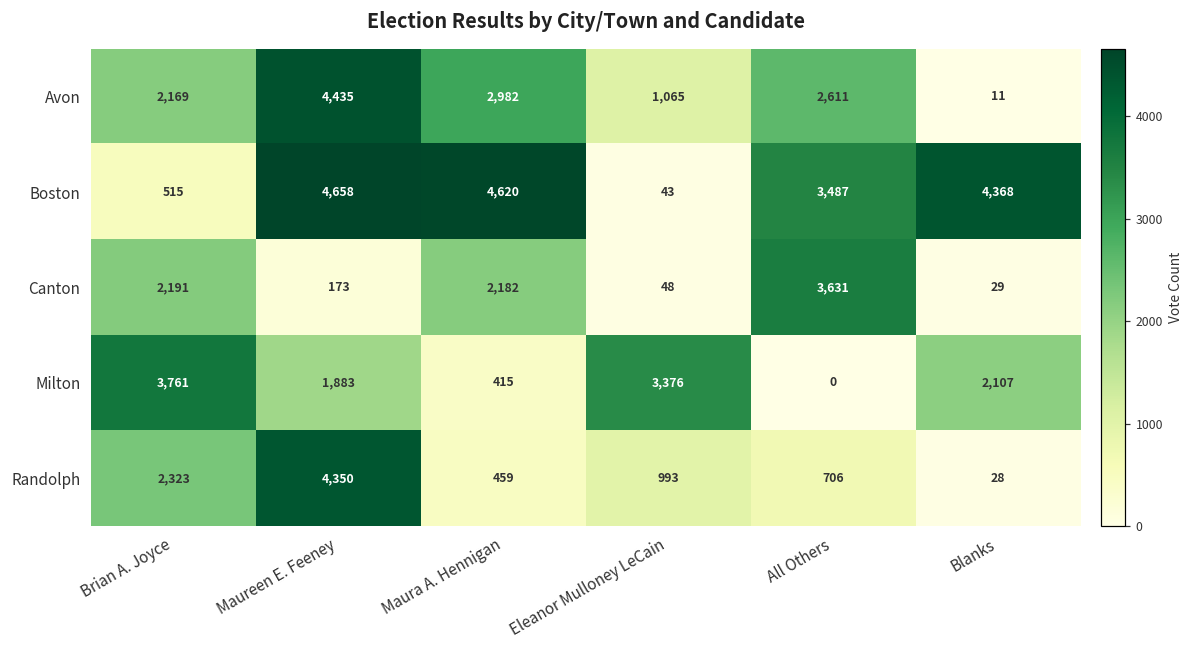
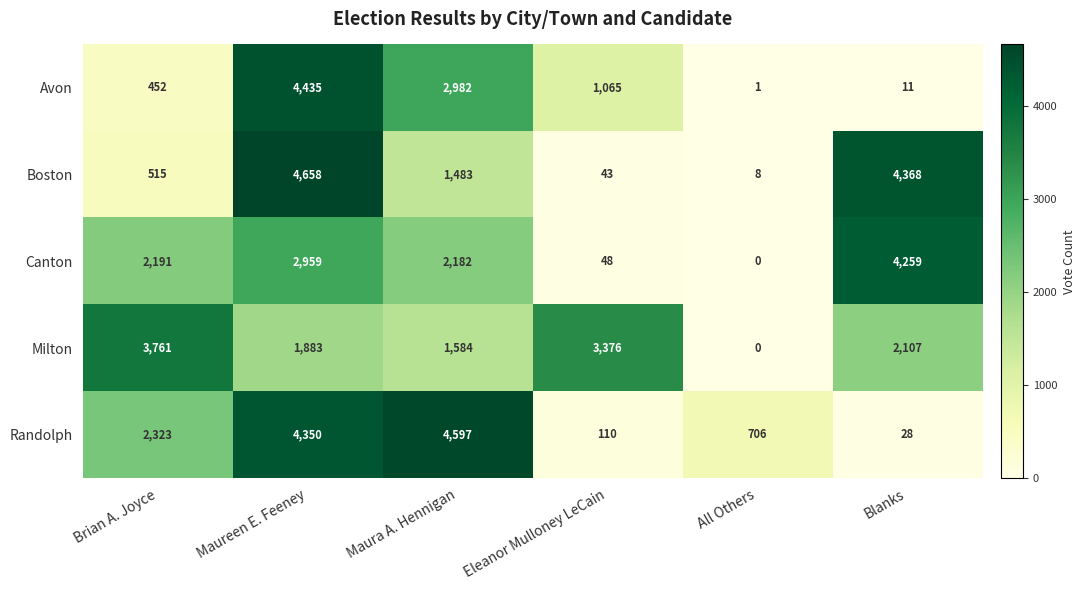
Avon, Brian A. Joyce: 2,169 -> 452
Avon, All Others: 2,611 -> 1
Boston, Maura A. Hennigan: 4,620 -> 1,483
Boston, All Others: 3,487 -> 8
Canton, Maureen E. Feeney: 173 -> 2,959
Canton, All Others: 3,631 -> 0
Canton, Blanks: 29 -> 4,259
Milton, Maura A. Hennigan: 415 -> 1,584
Randolph, Maura A. Hennigan: 459 -> 4,597
Randolph, Eleanor Mulloney LeCain: 993 -> 110
